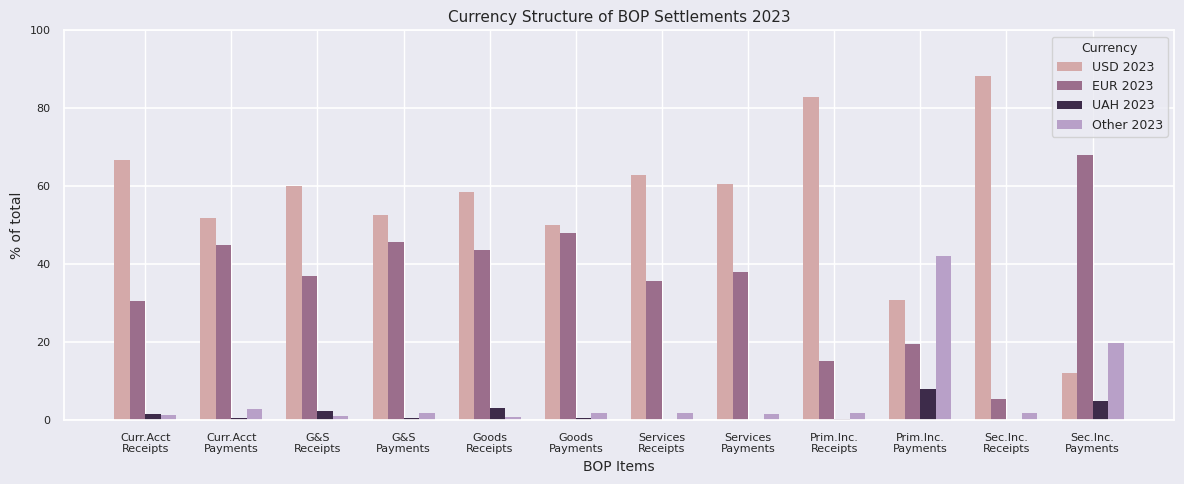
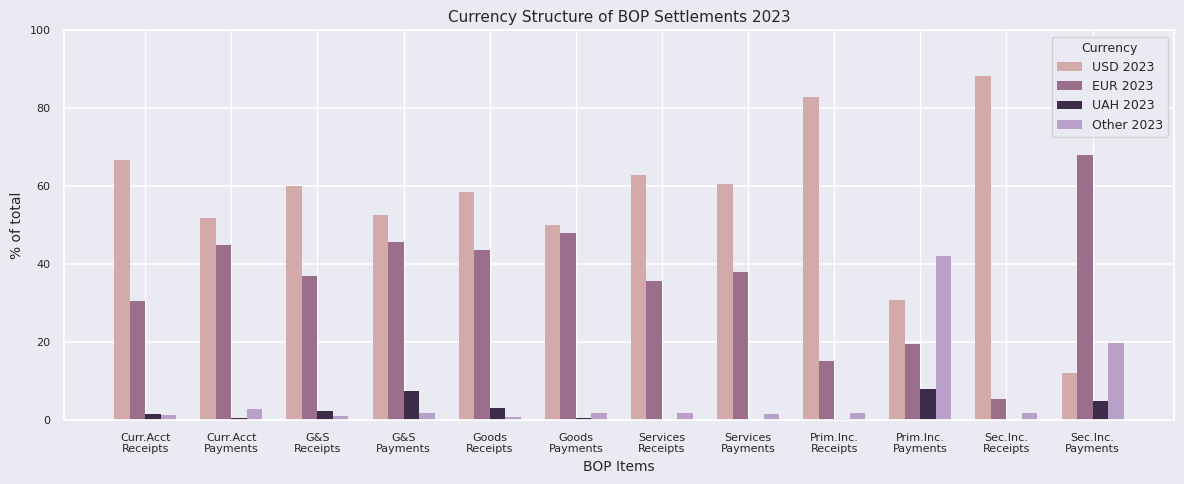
UAH 2023, G&S Payments: 0 -> 7
